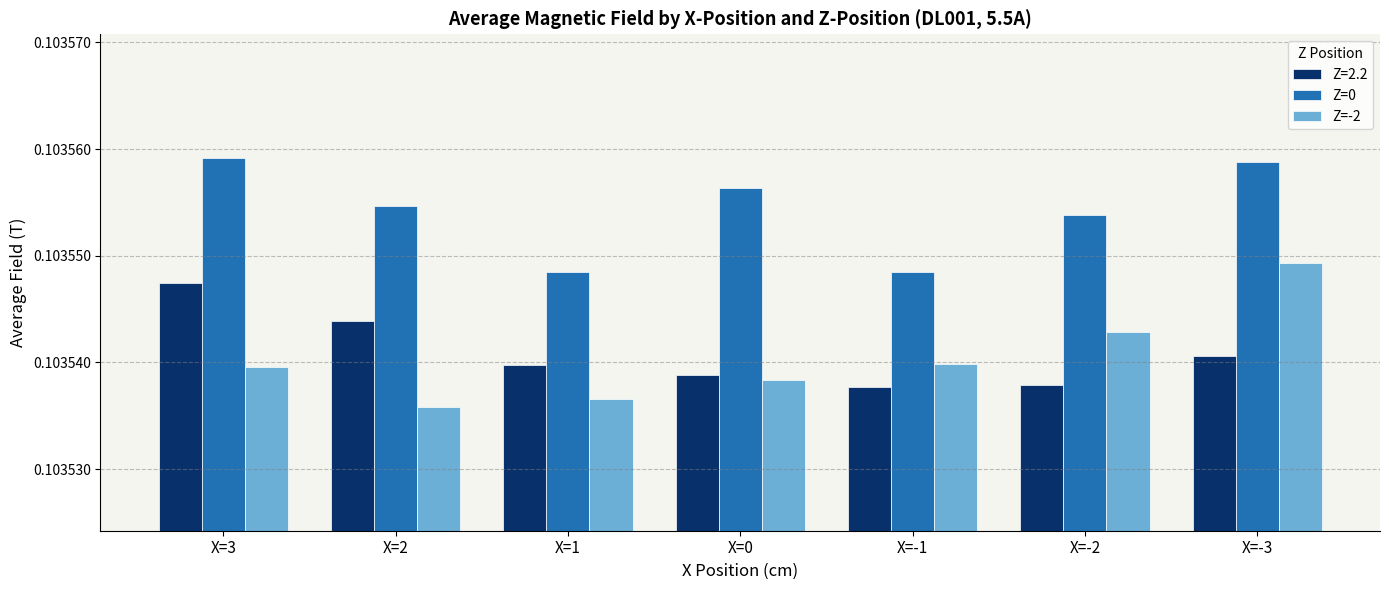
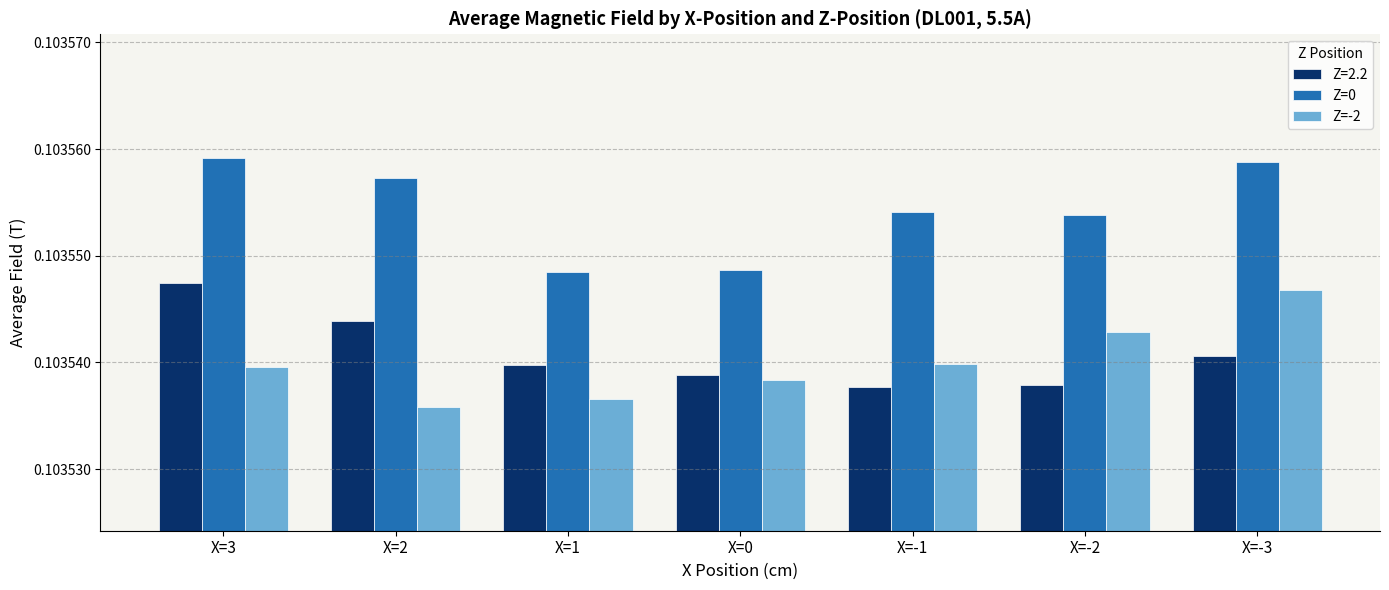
Z=0, X=2: 0.1035546 -> 0.1035573
Z=0, X=0: 0.1035564 -> 0.1035486
Z=0, X=-1: 0.1035485 -> 0.1035541
Z=-2, X=-3: 0.1035493 -> 0.1035468
